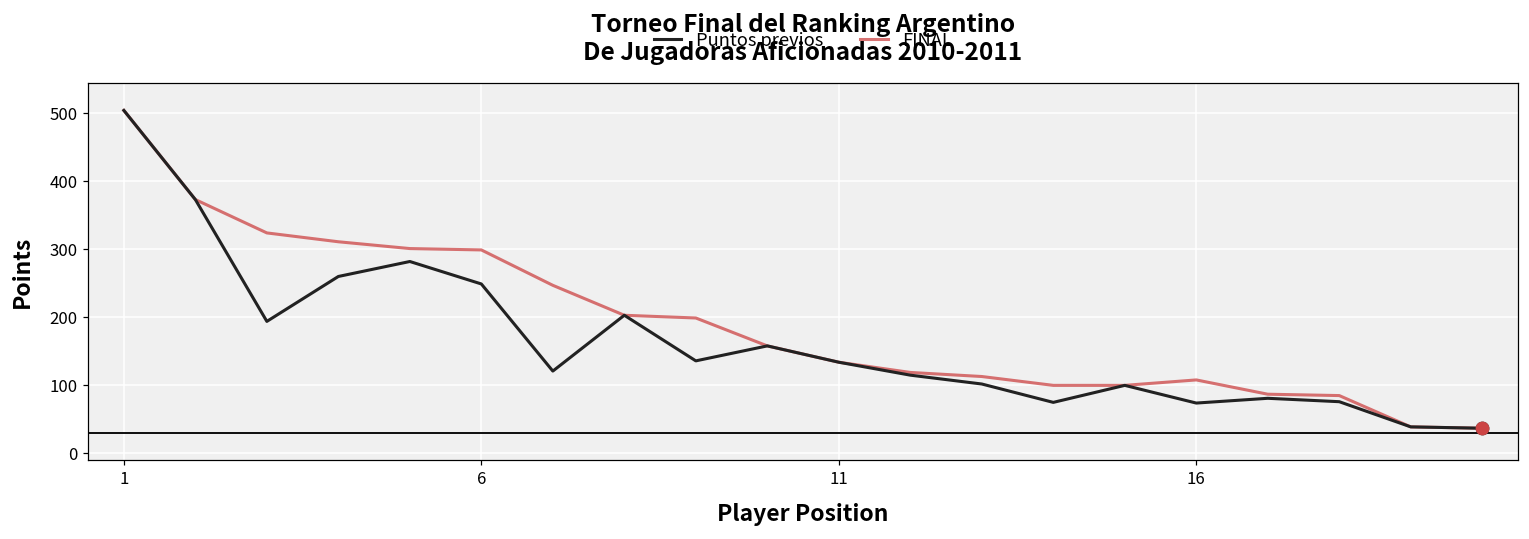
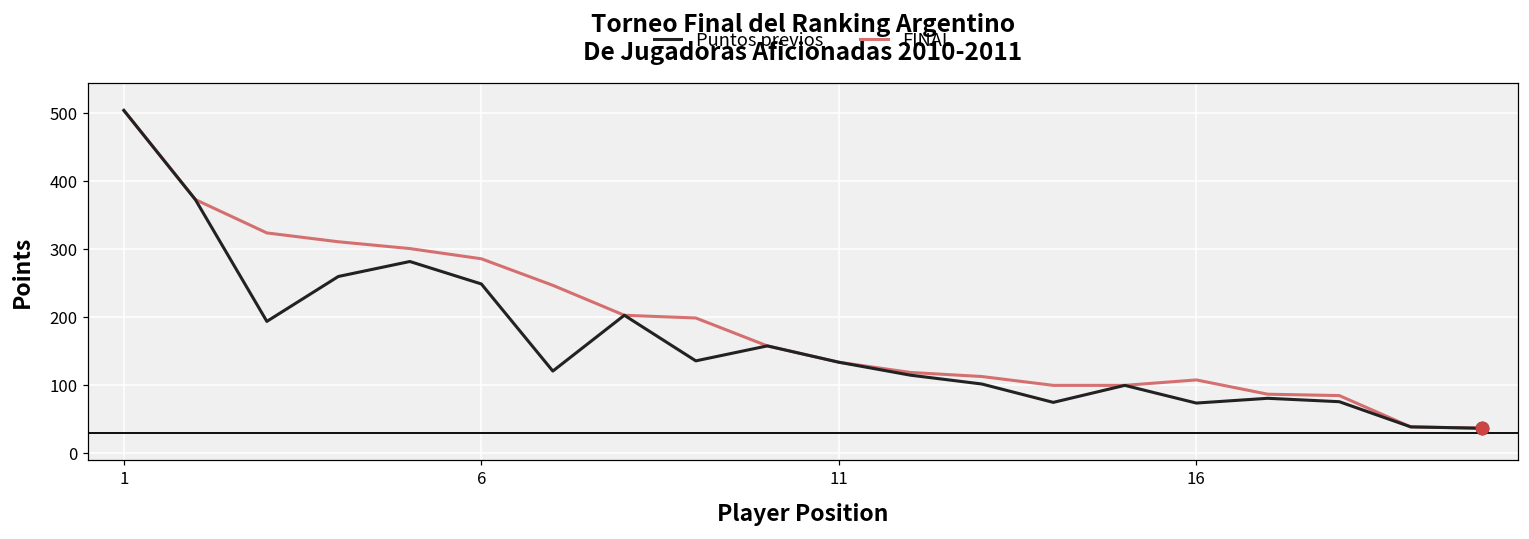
FINAL, 6: 300 -> 290
